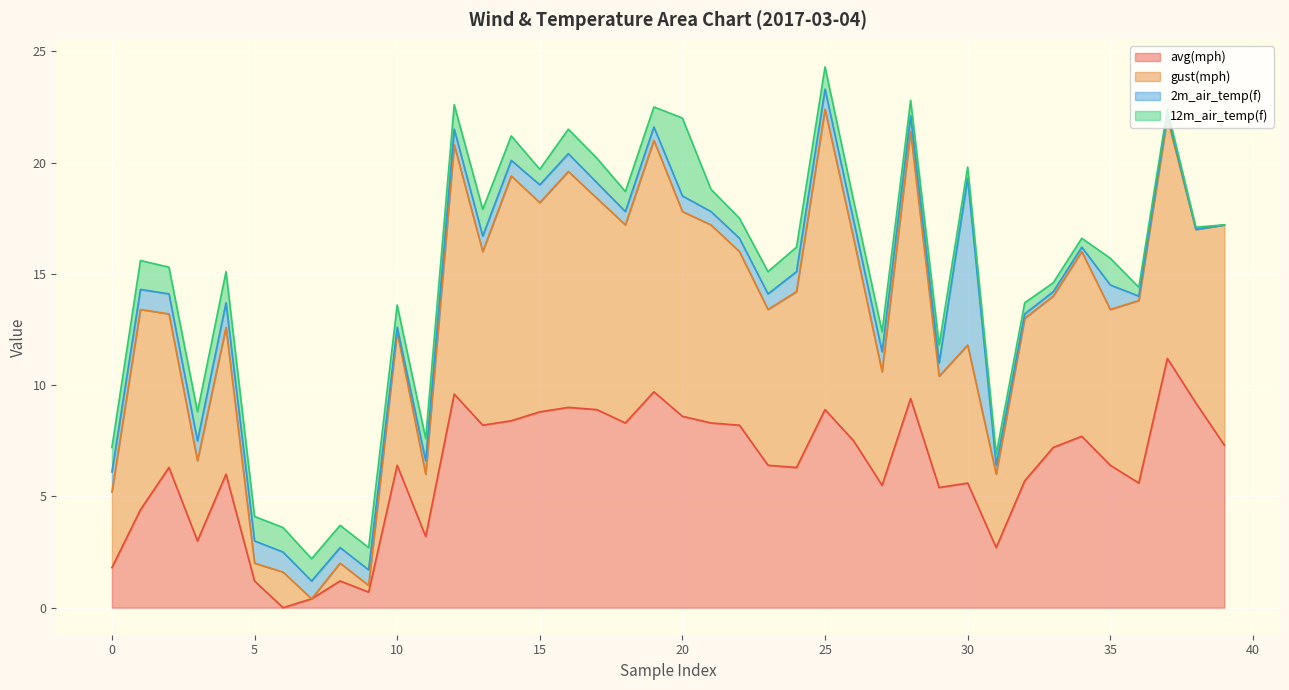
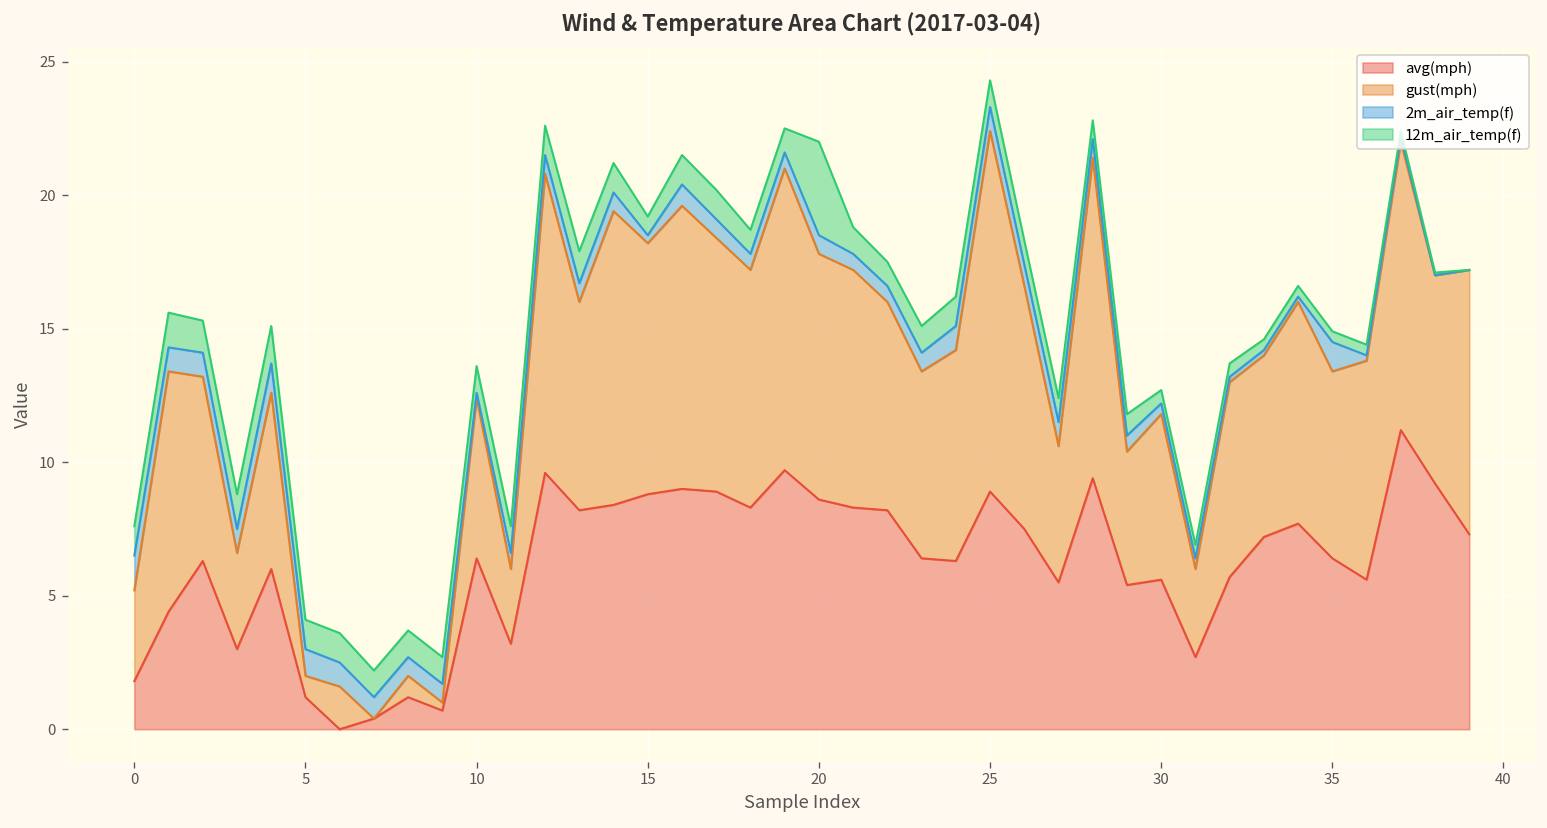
2m_air_temp(f), 0: 0.9 -> 1.3
2m_air_temp(f), 15: 0.8 -> 0.3
2m_air_temp(f), 30: 7.5 -> 0.4
12m_air_temp(f), 35: 1.2 -> 0.4
